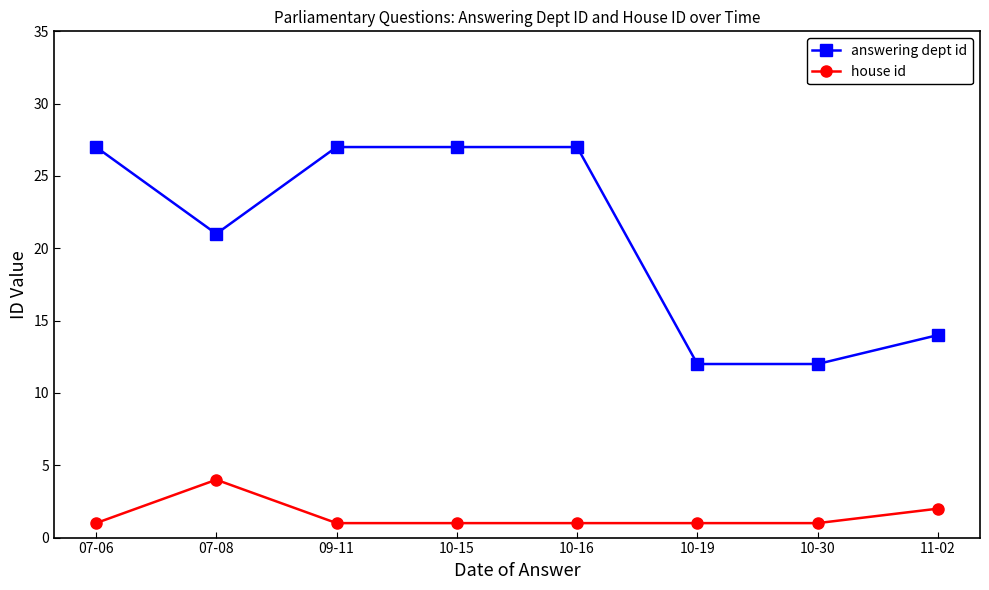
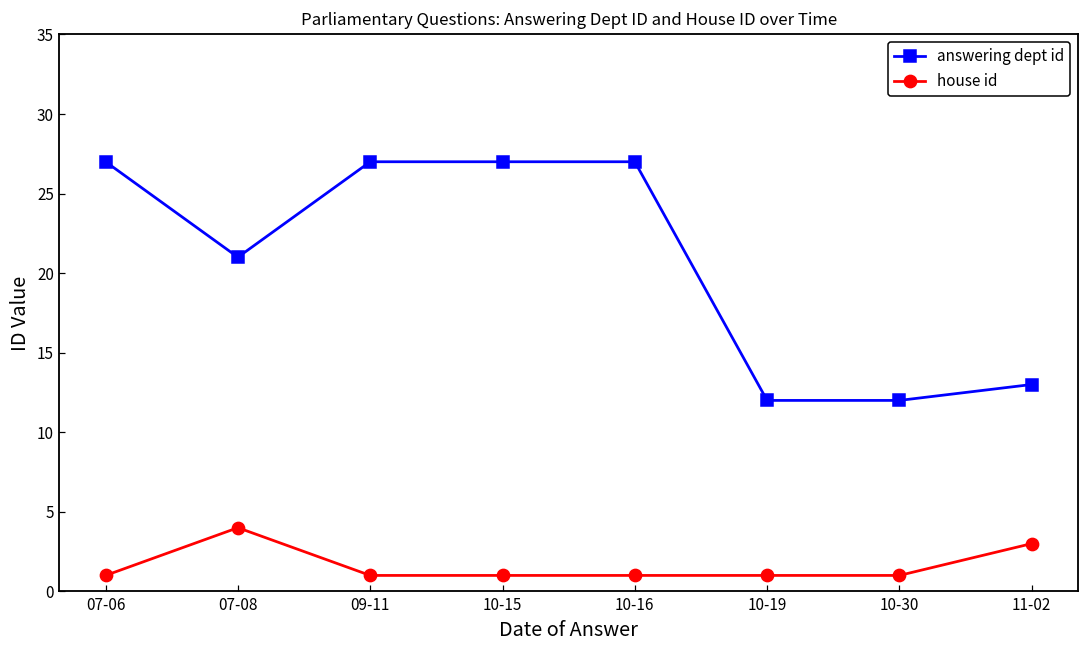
answering dept id, 11-02: 14 -> 13
house id, 11-02: 2 -> 3
